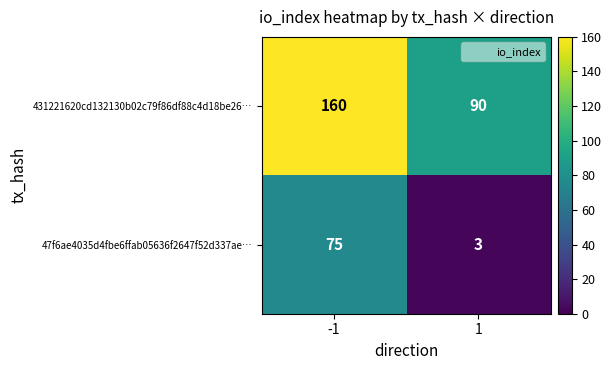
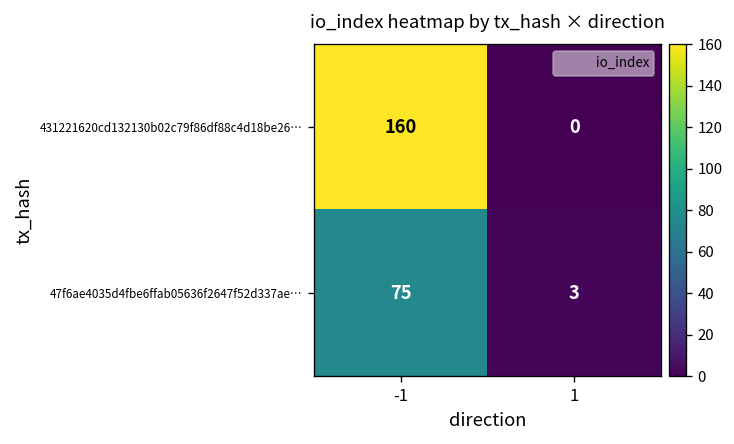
431221620cd132130b02c79f86df88c4d18be26…, 1: 90 -> 0
